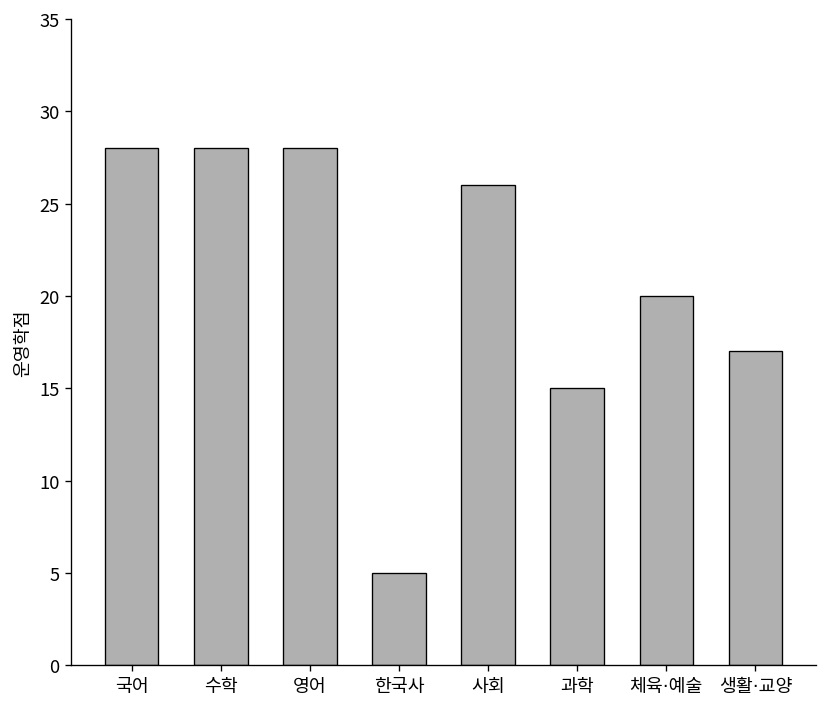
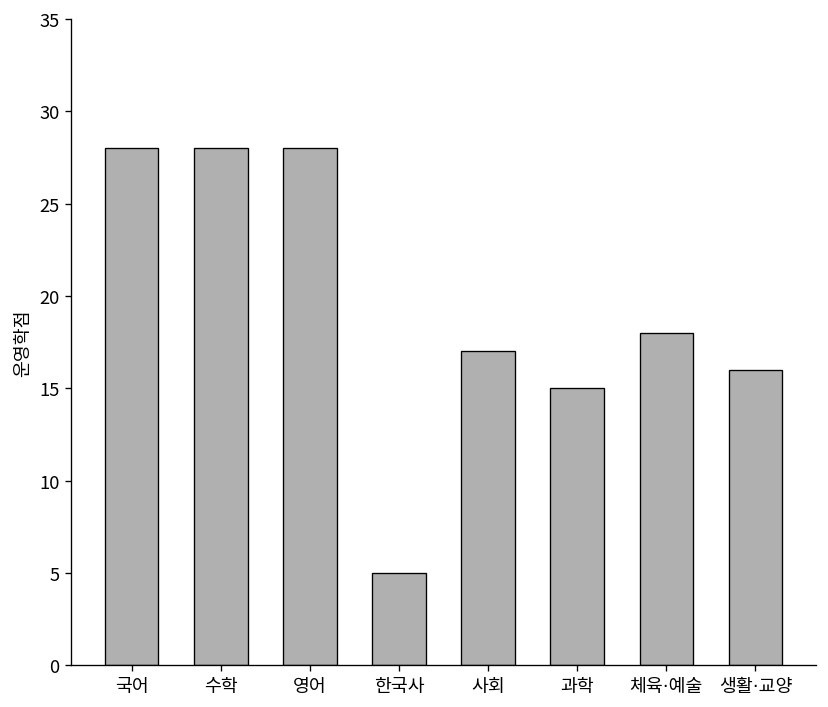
사회: 26 -> 17
체육·예술: 20 -> 18
생활·교양: 17 -> 16
